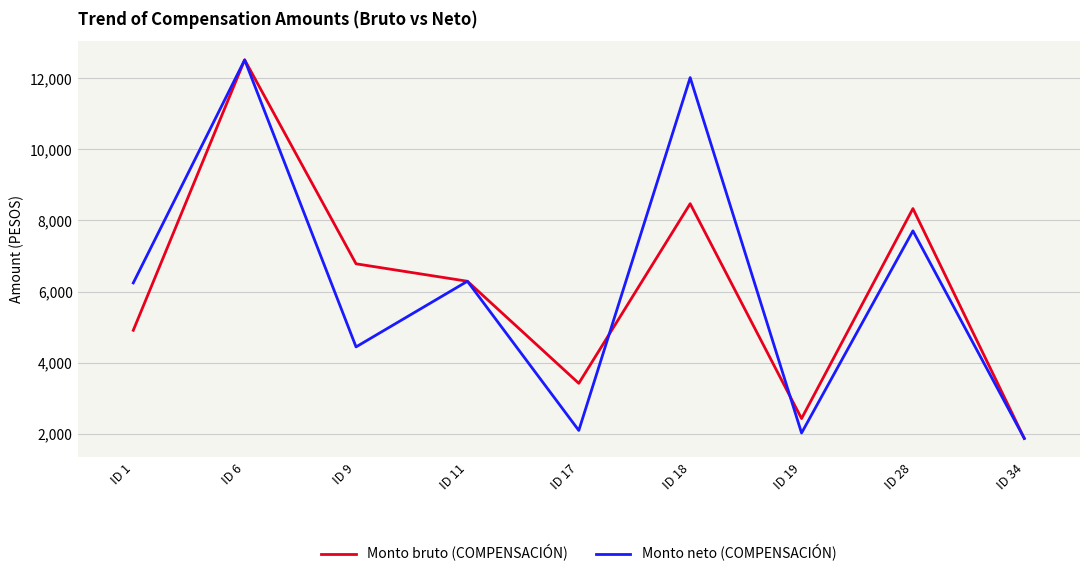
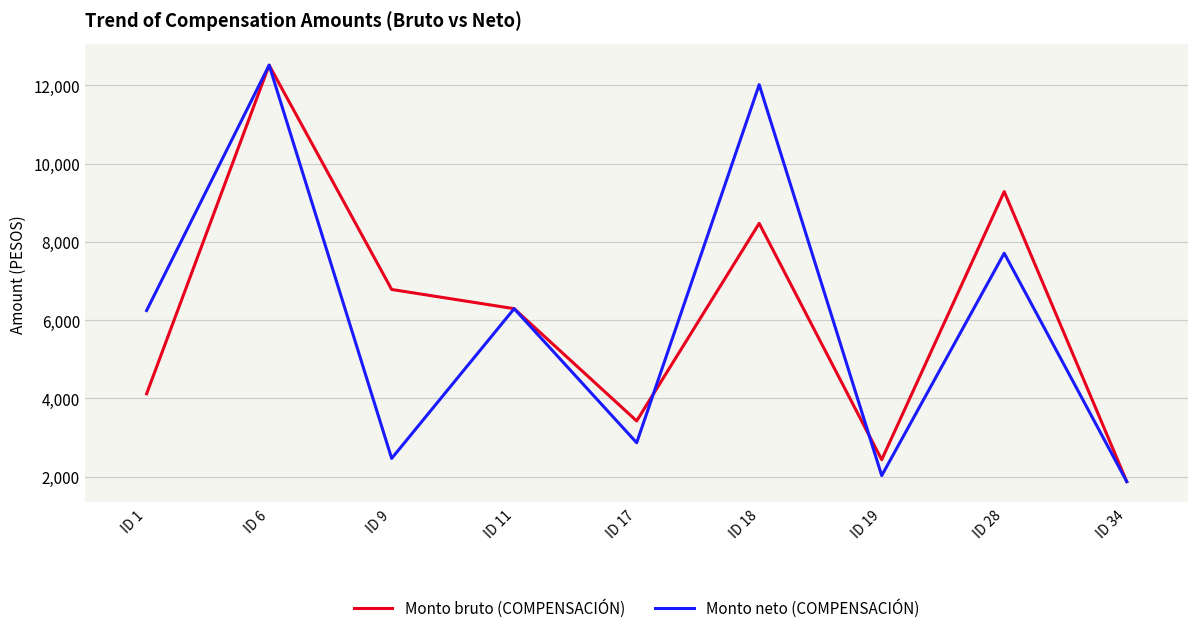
Monto bruto (COMPENSACIÓN), ID 1: 4,900 -> 4,100
Monto neto (COMPENSACIÓN), ID 9: 4,400 -> 2,500
Monto neto (COMPENSACIÓN), ID 17: 2,100 -> 2,900
Monto bruto (COMPENSACIÓN), ID 28: 8,300 -> 9,300
